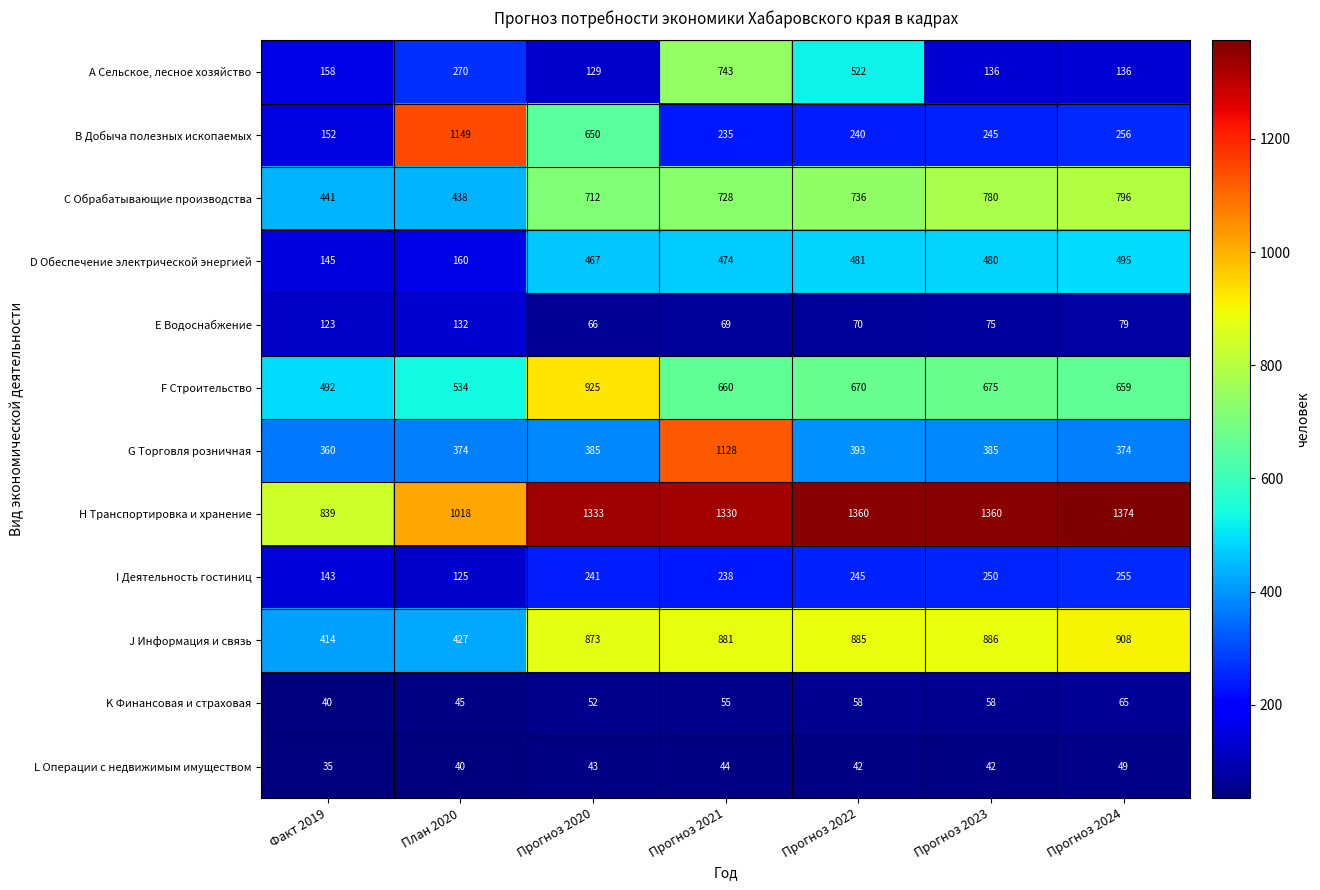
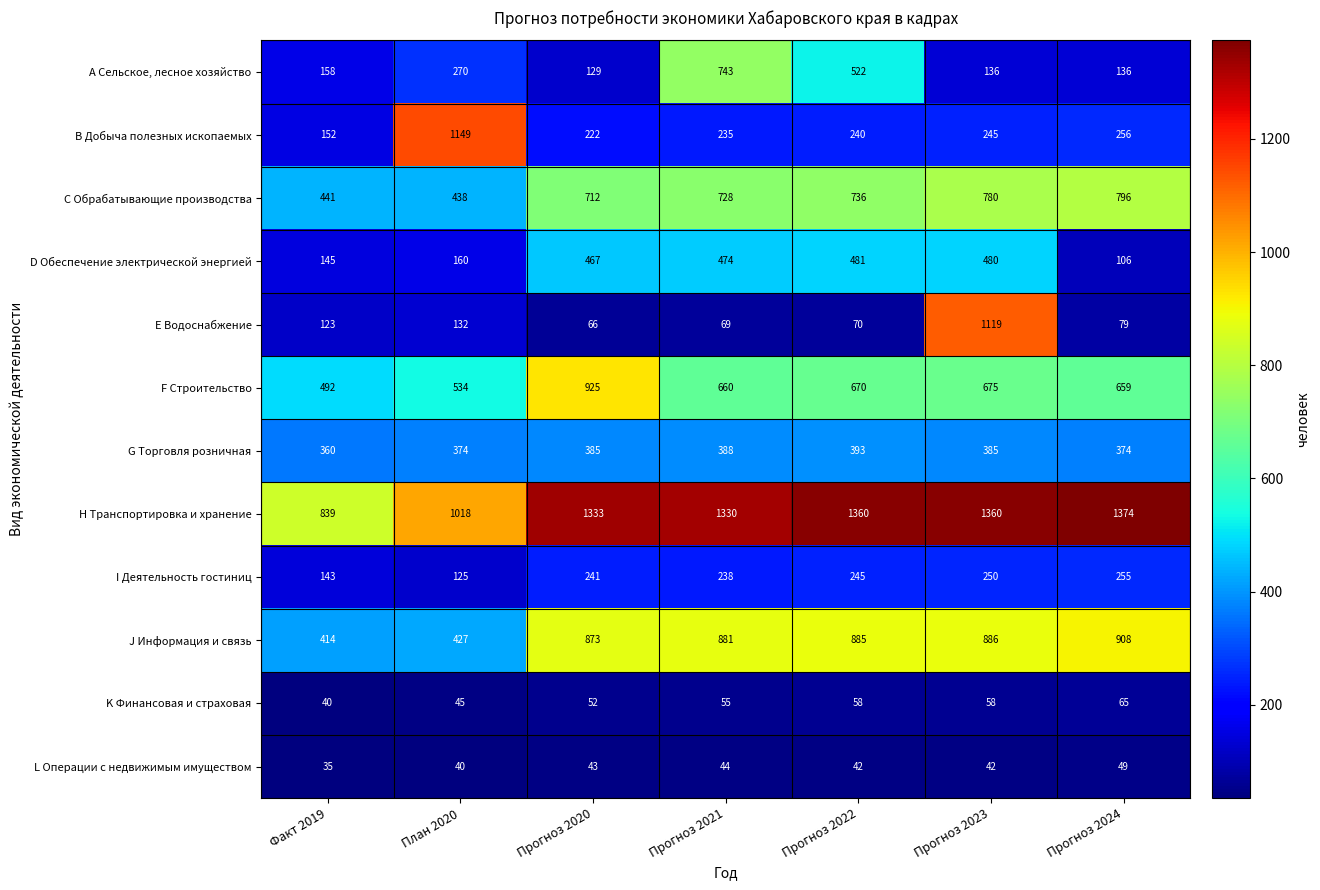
В Добыча полезных ископаемых, Прогноз 2020: 650 -> 222
D Обеспечение электрической энергией, Прогноз 2024: 495 -> 106
Е Водоснабжение, Прогноз 2023: 75 -> 1119
G Торговля розничная, Прогноз 2021: 1128 -> 388
